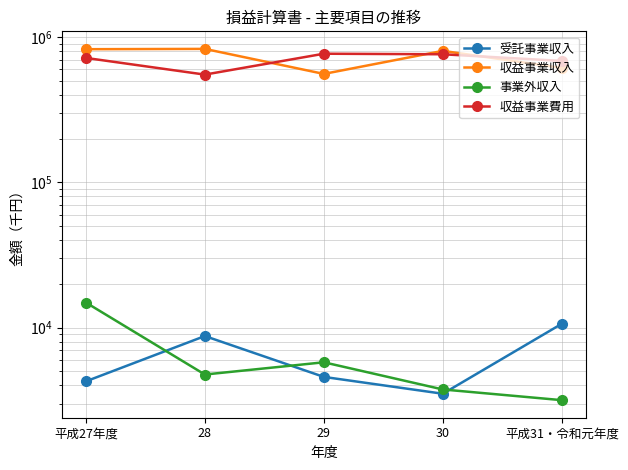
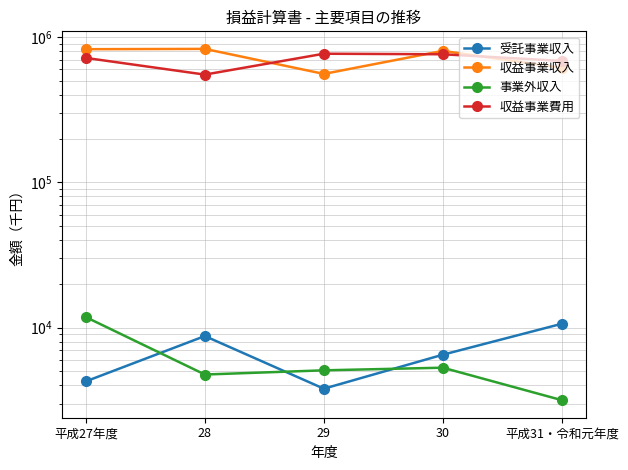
事業外収入, 平成27年度: 15000 -> 12000
受託事業収入, 29: 4600 -> 3800
事業外収入, 29: 5800 -> 5100
受託事業収入, 30: 3500 -> 7000
事業外収入, 30: 3800 -> 5300
